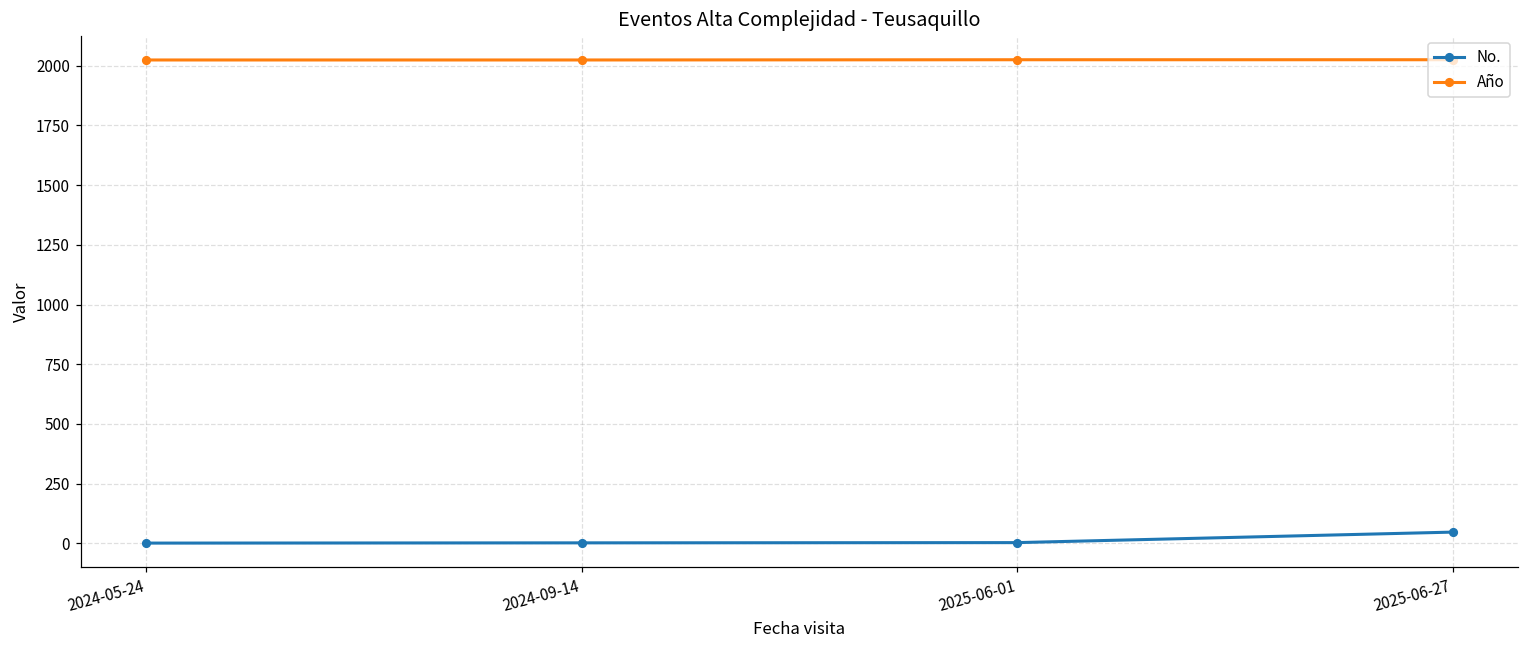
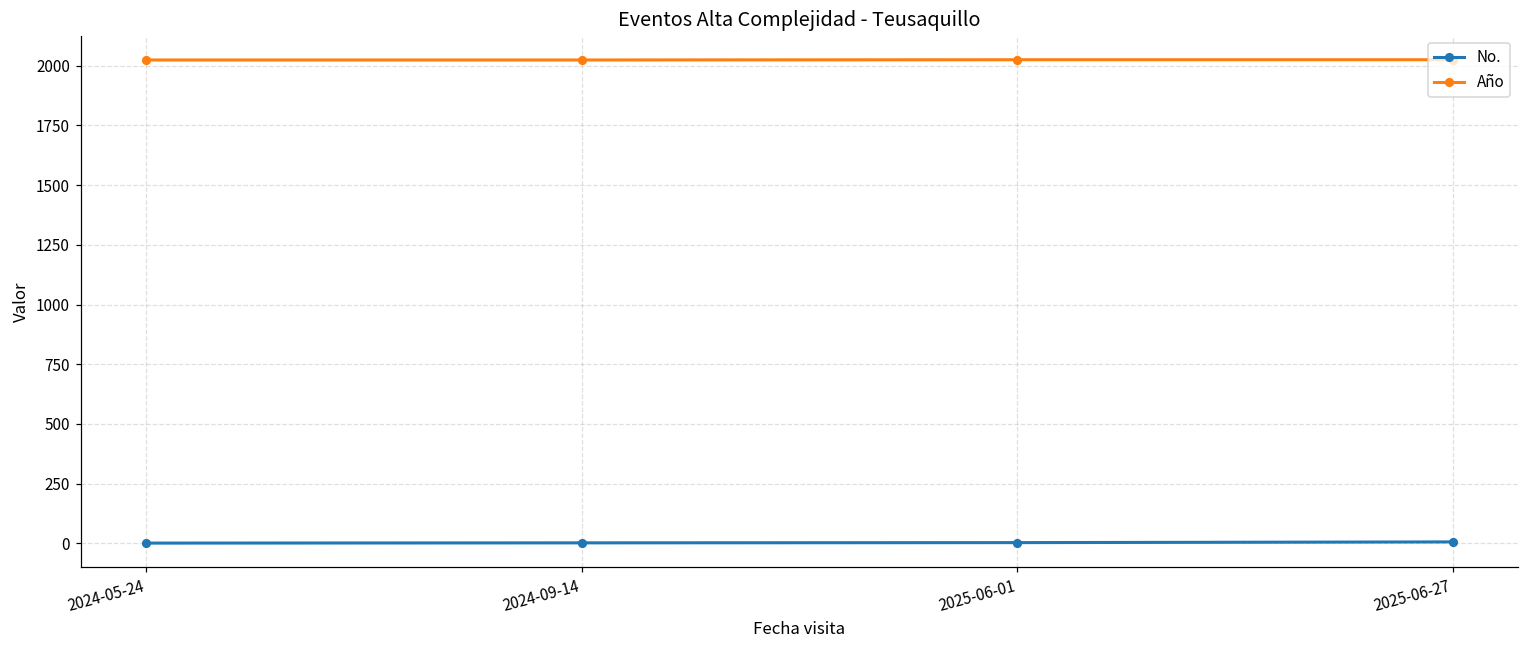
No., 2025-06-27: 50 -> 10
